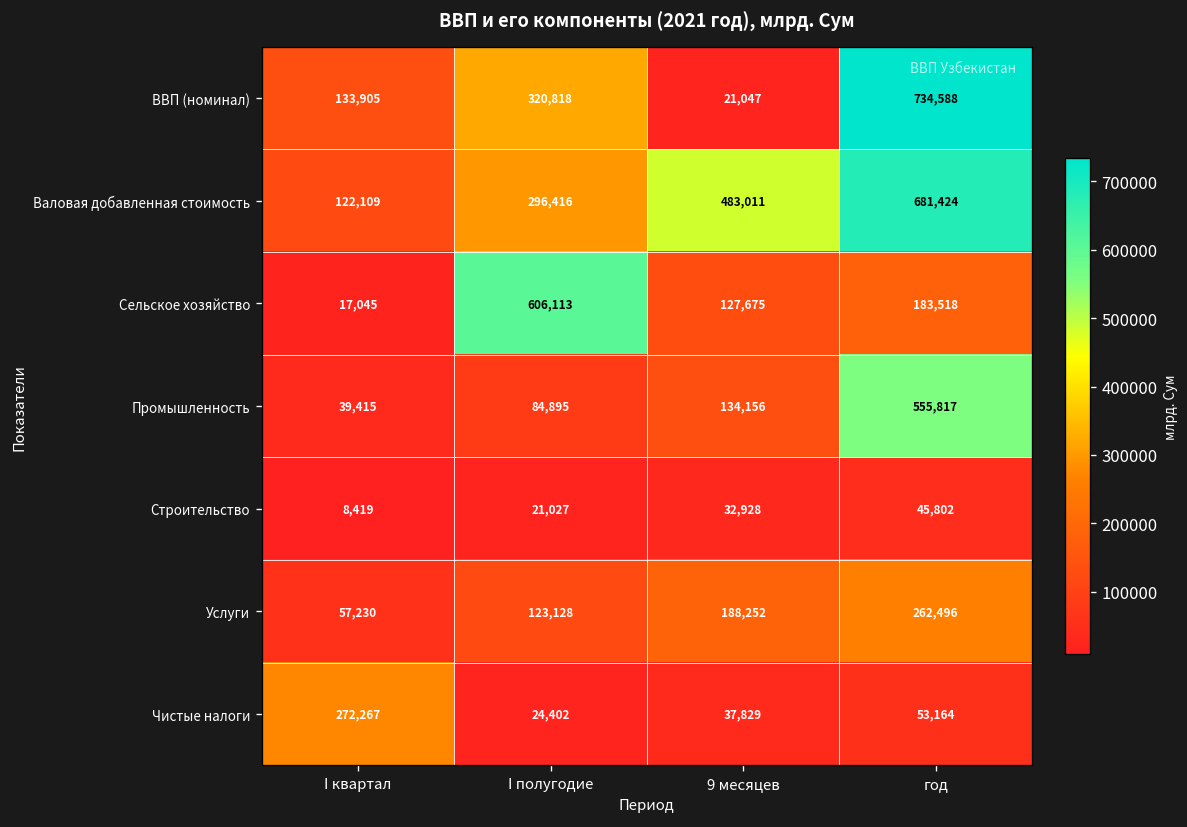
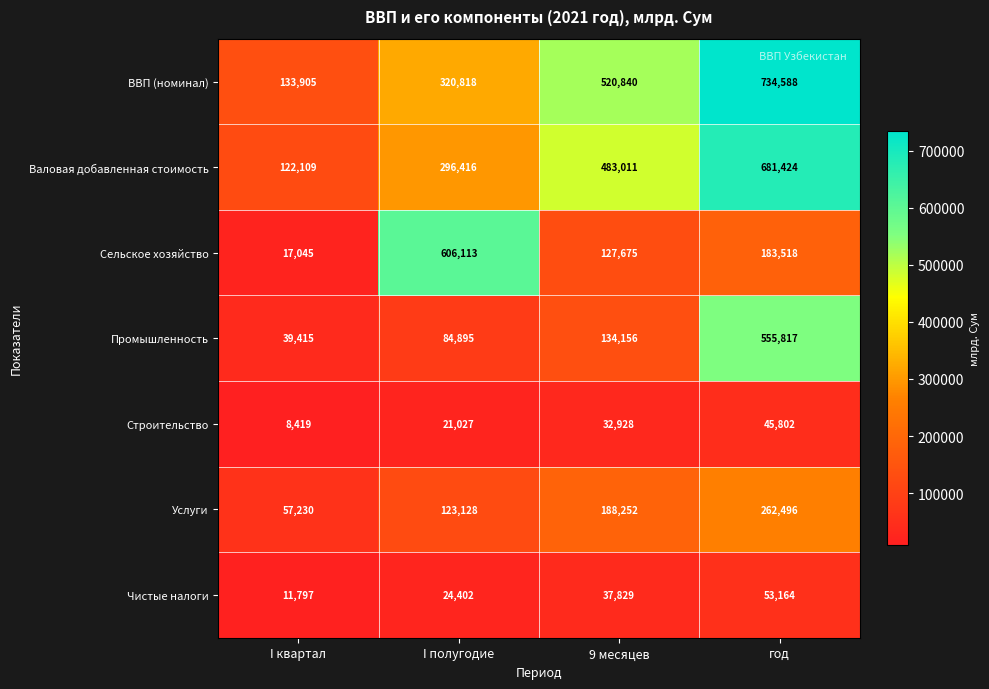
ВВП (номинал), 9 месяцев: 21,047 -> 520,840
Чистые налоги, I квартал: 272,267 -> 11,797
